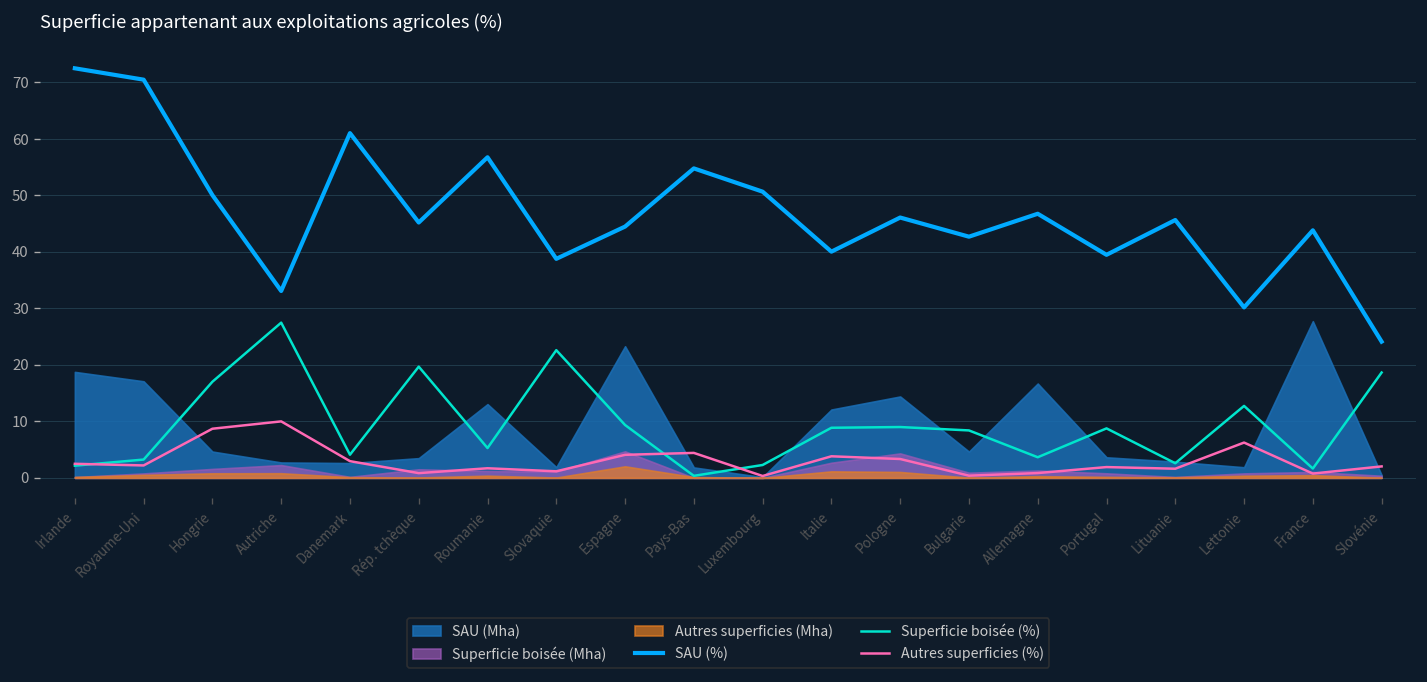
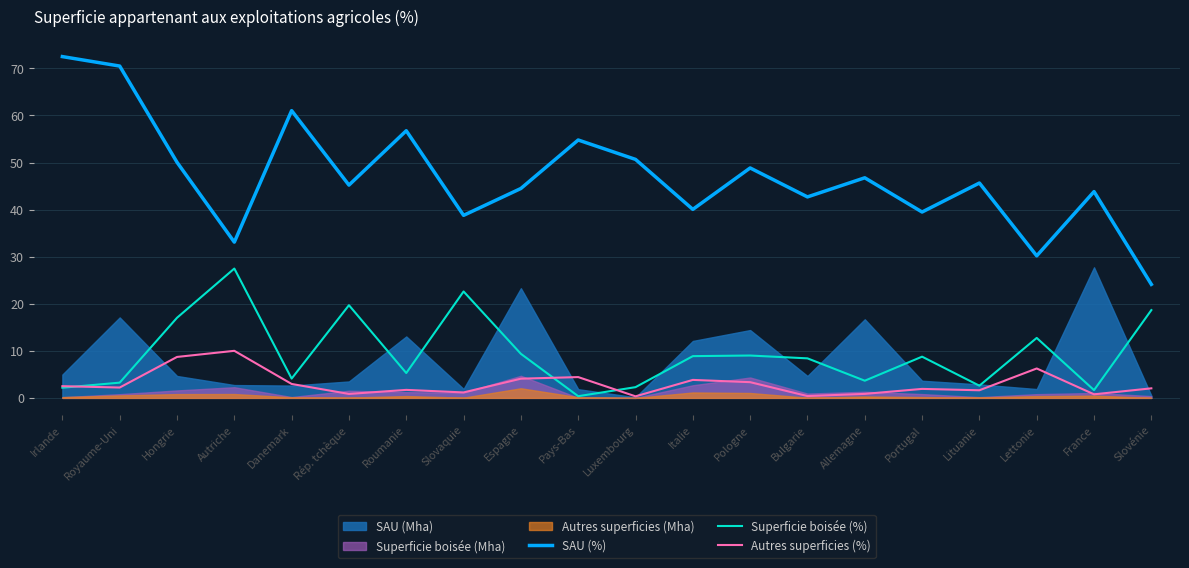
SAU (Mha), Irlande: 19 -> 5
SAU (%), Pologne: 46 -> 49
